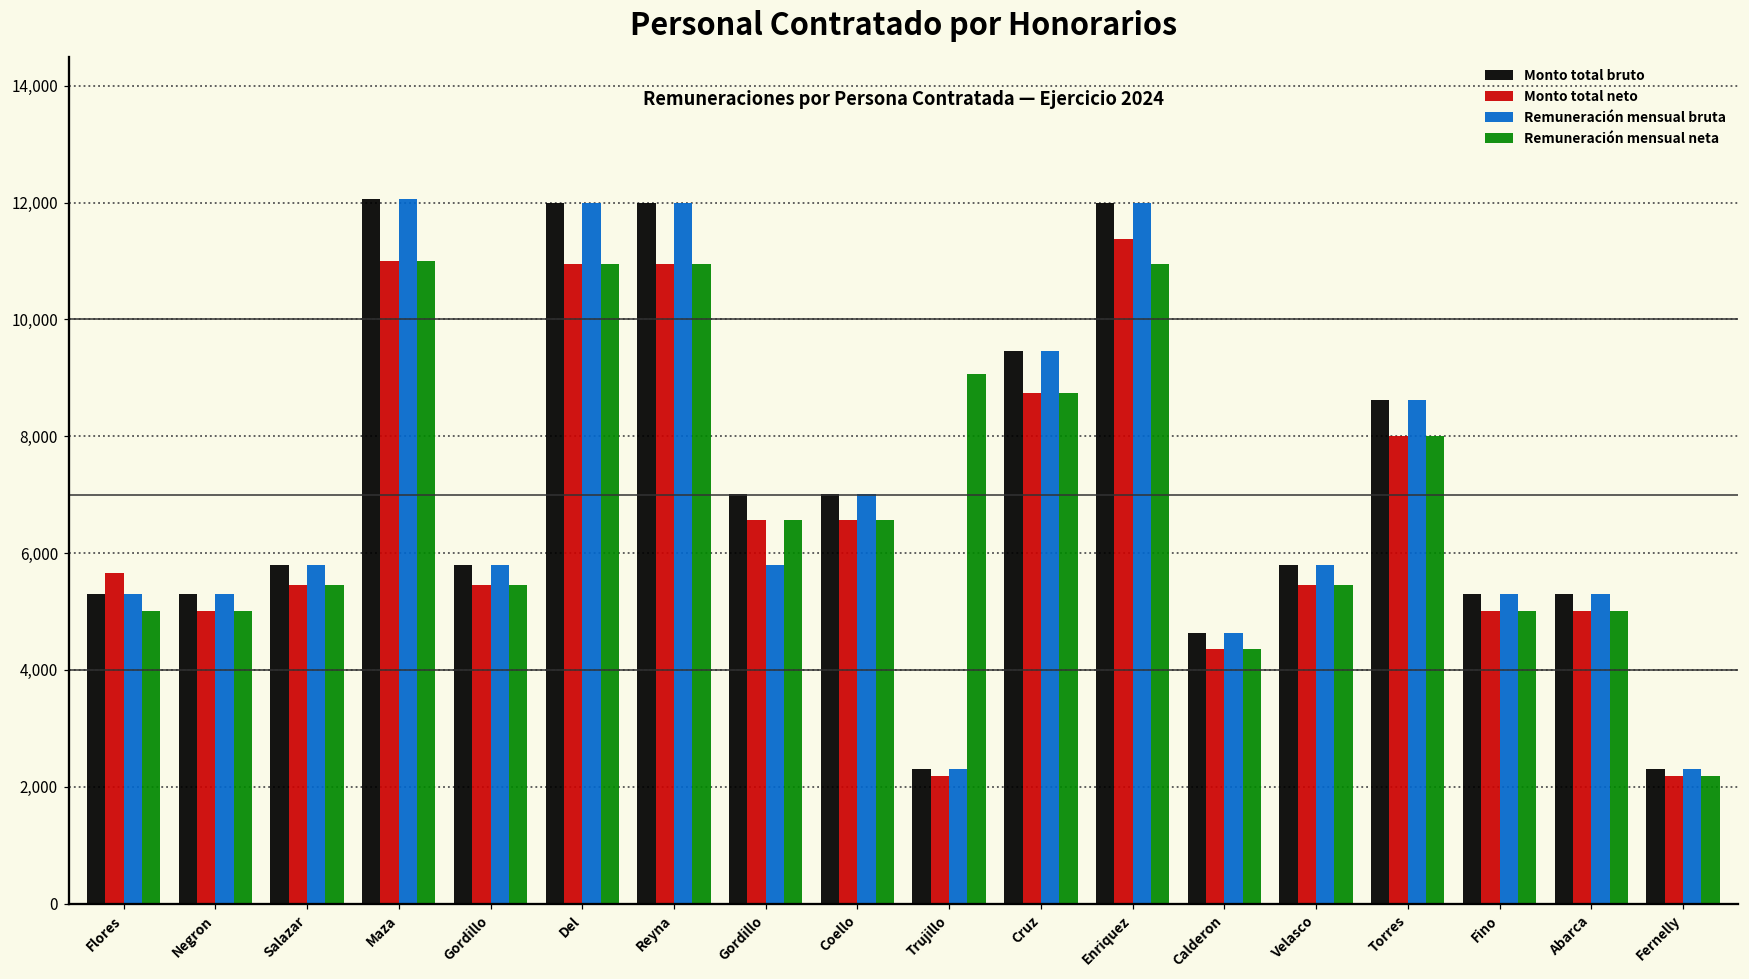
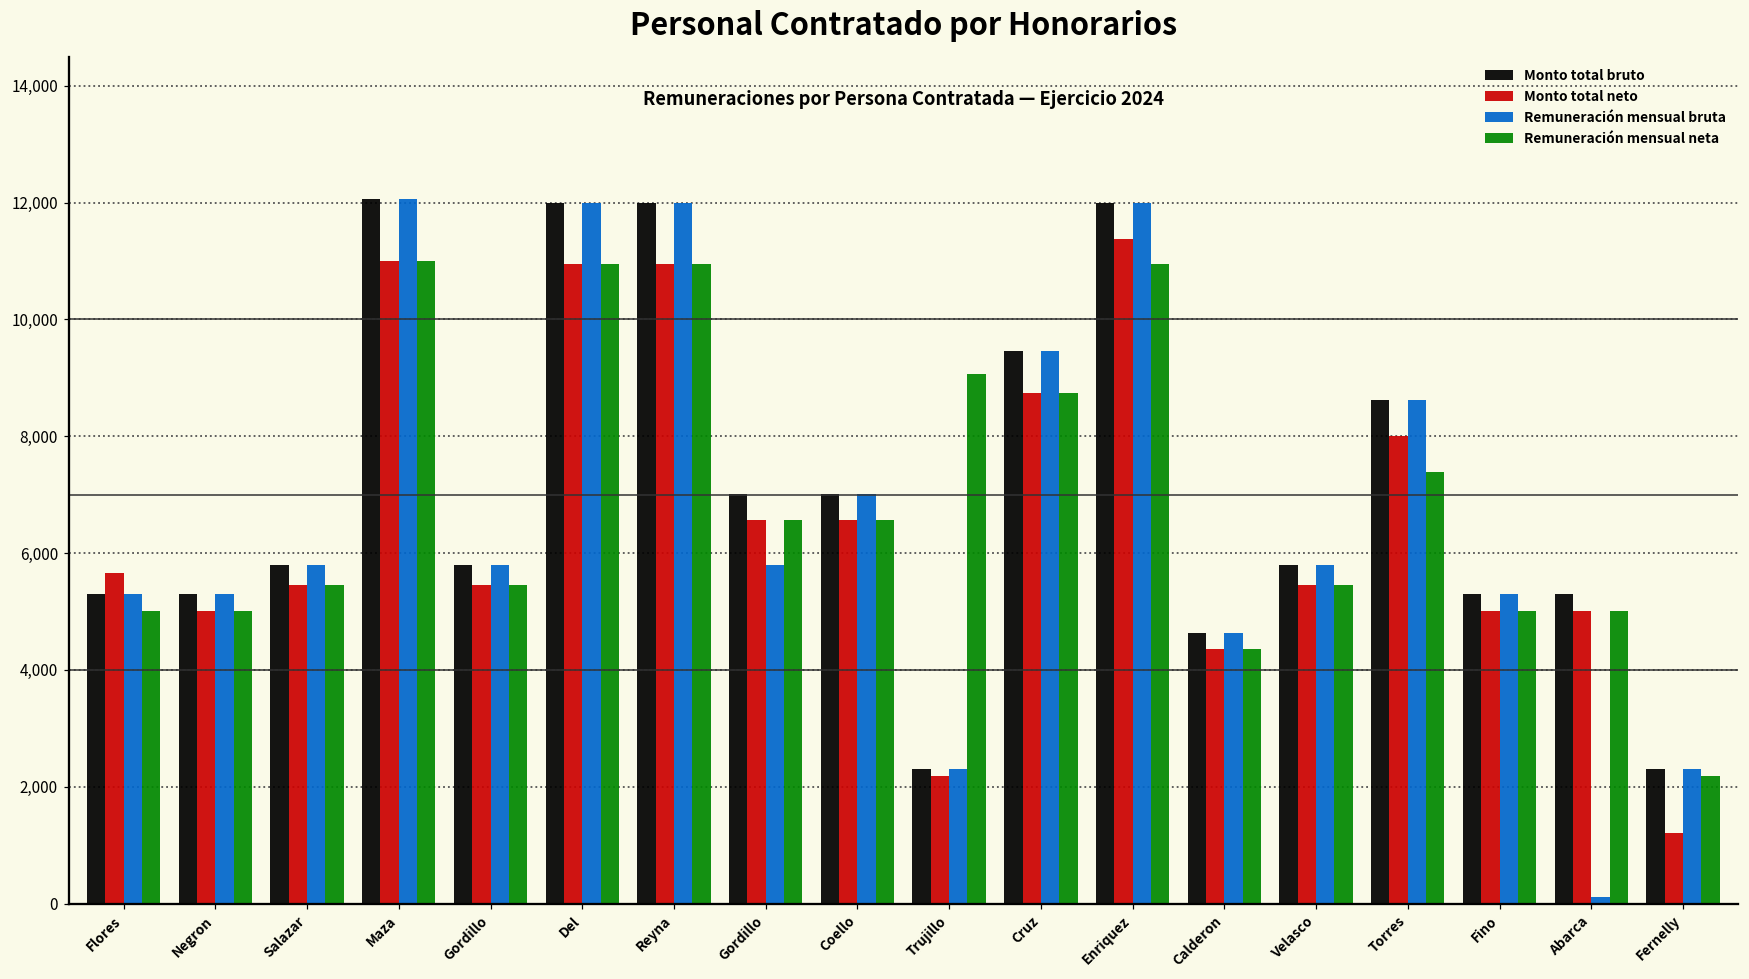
Remuneración mensual neta, Torres: 8,000 -> 7,400
Remuneración mensual bruta, Abarca: 5,300 -> 100
Monto total neto, Fernelly: 2,200 -> 1,200
